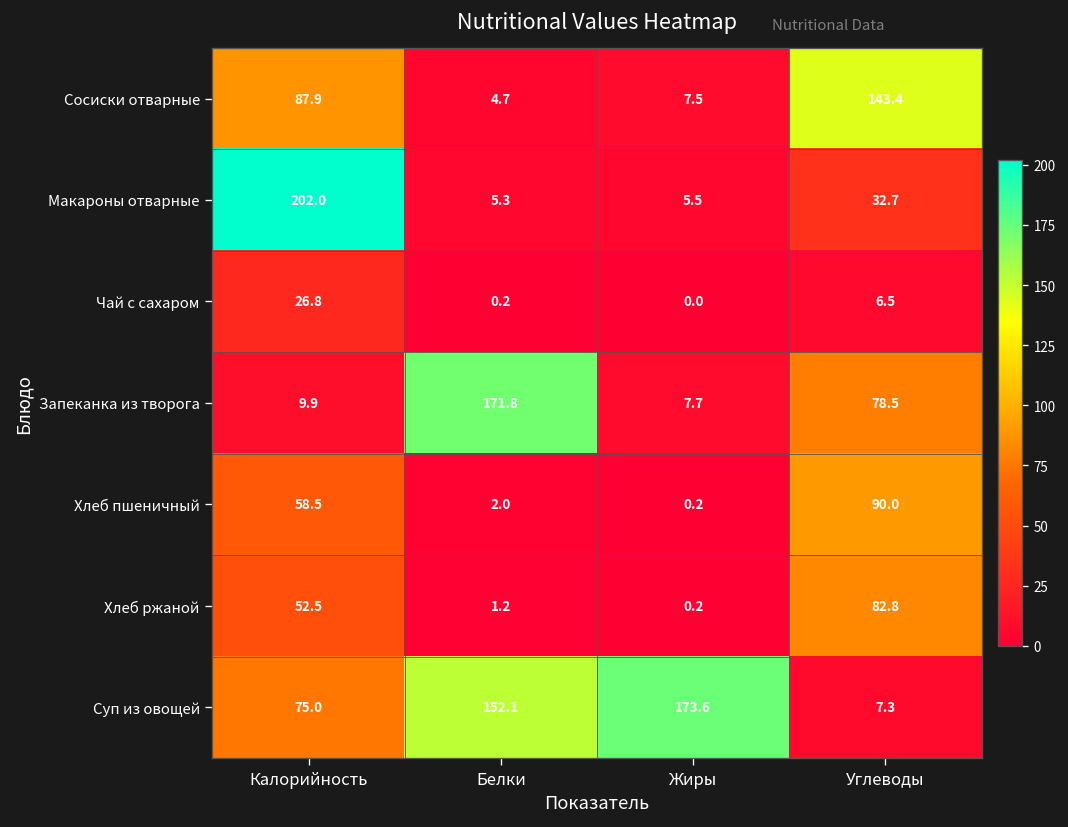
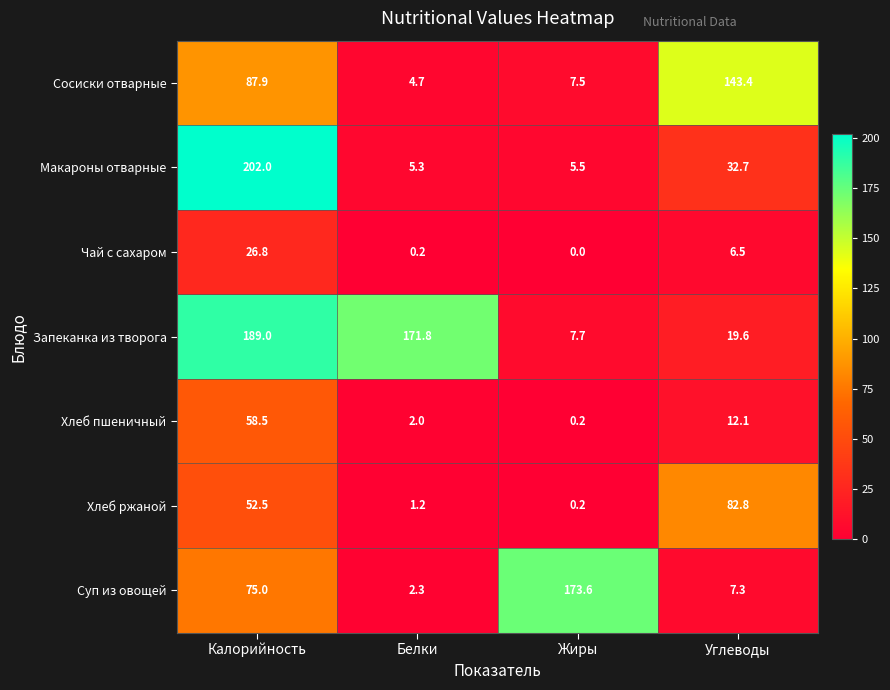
Запеканка из творога, Калорийность: 9.9 -> 189.0
Запеканка из творога, Углеводы: 78.5 -> 19.6
Хлеб пшеничный, Углеводы: 90.0 -> 12.1
Суп из овощей, Белки: 152.1 -> 2.3
